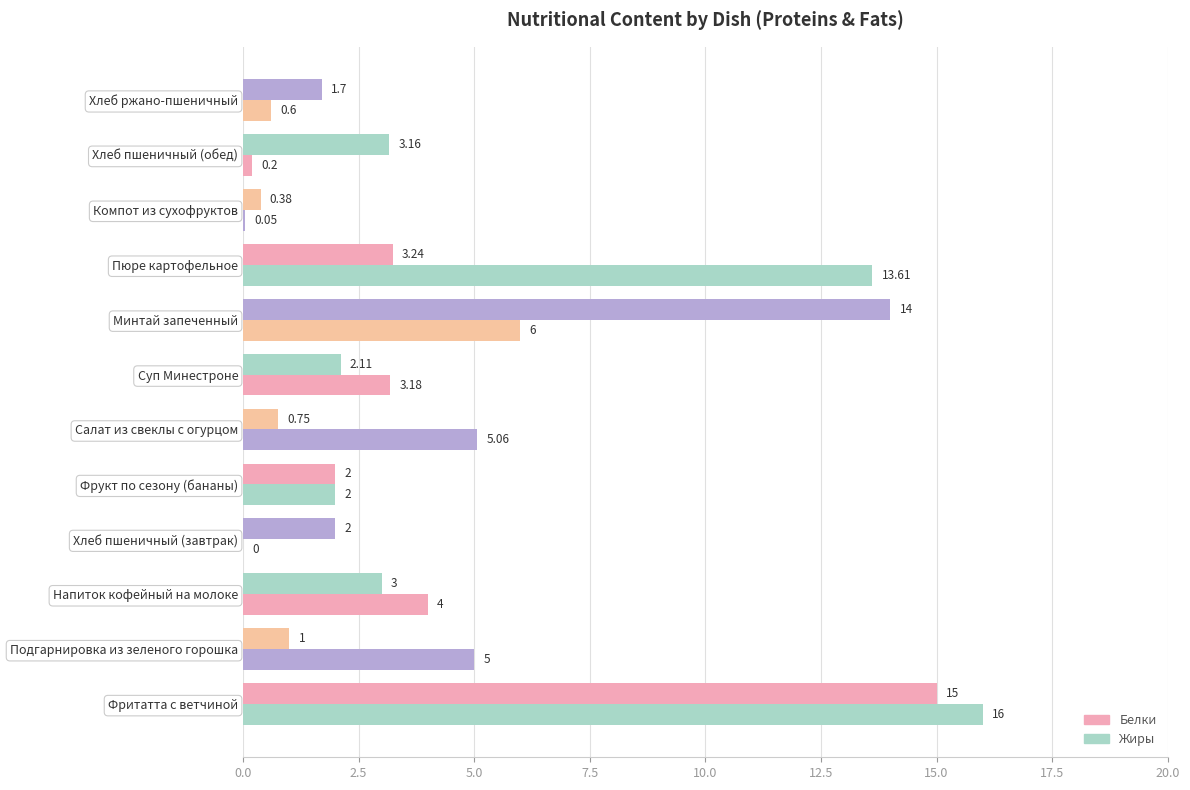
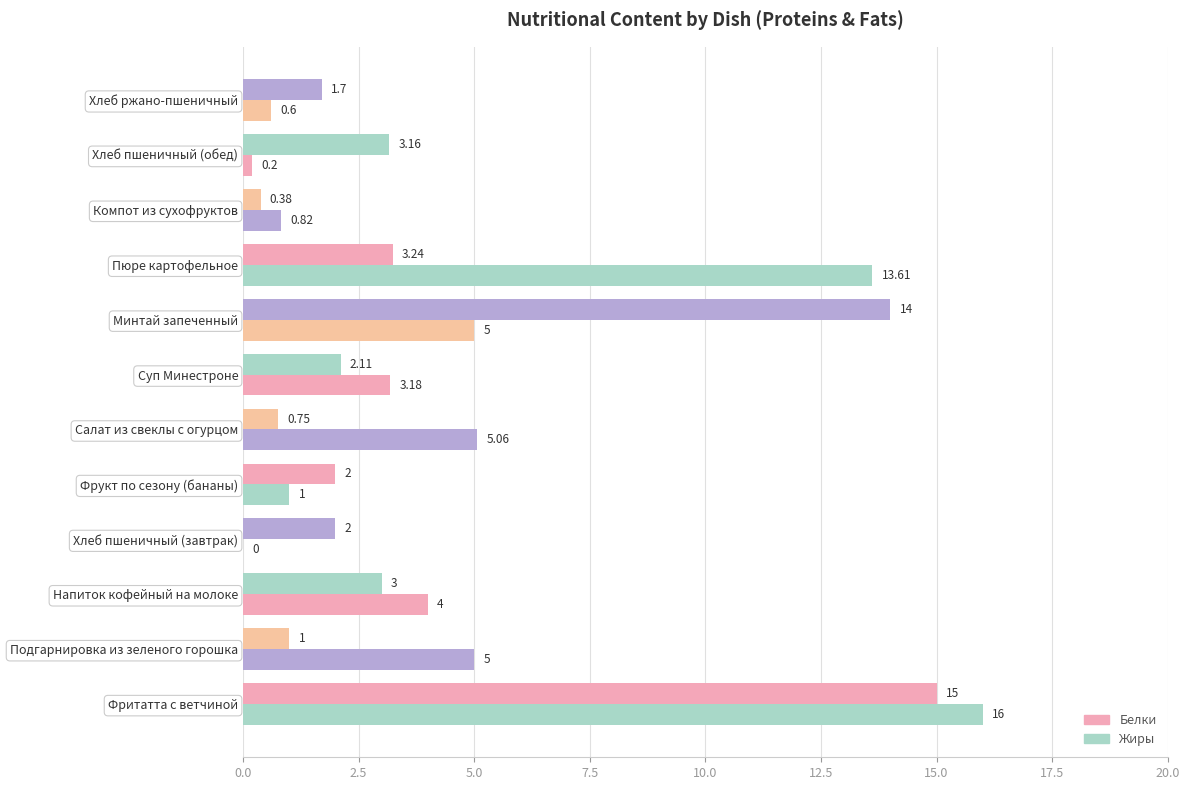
Жиры, Компот из сухофруктов: 0.05 -> 0.82
Жиры, Минтай запеченный: 6 -> 5
Жиры, Фрукт по сезону (бананы): 2 -> 1
